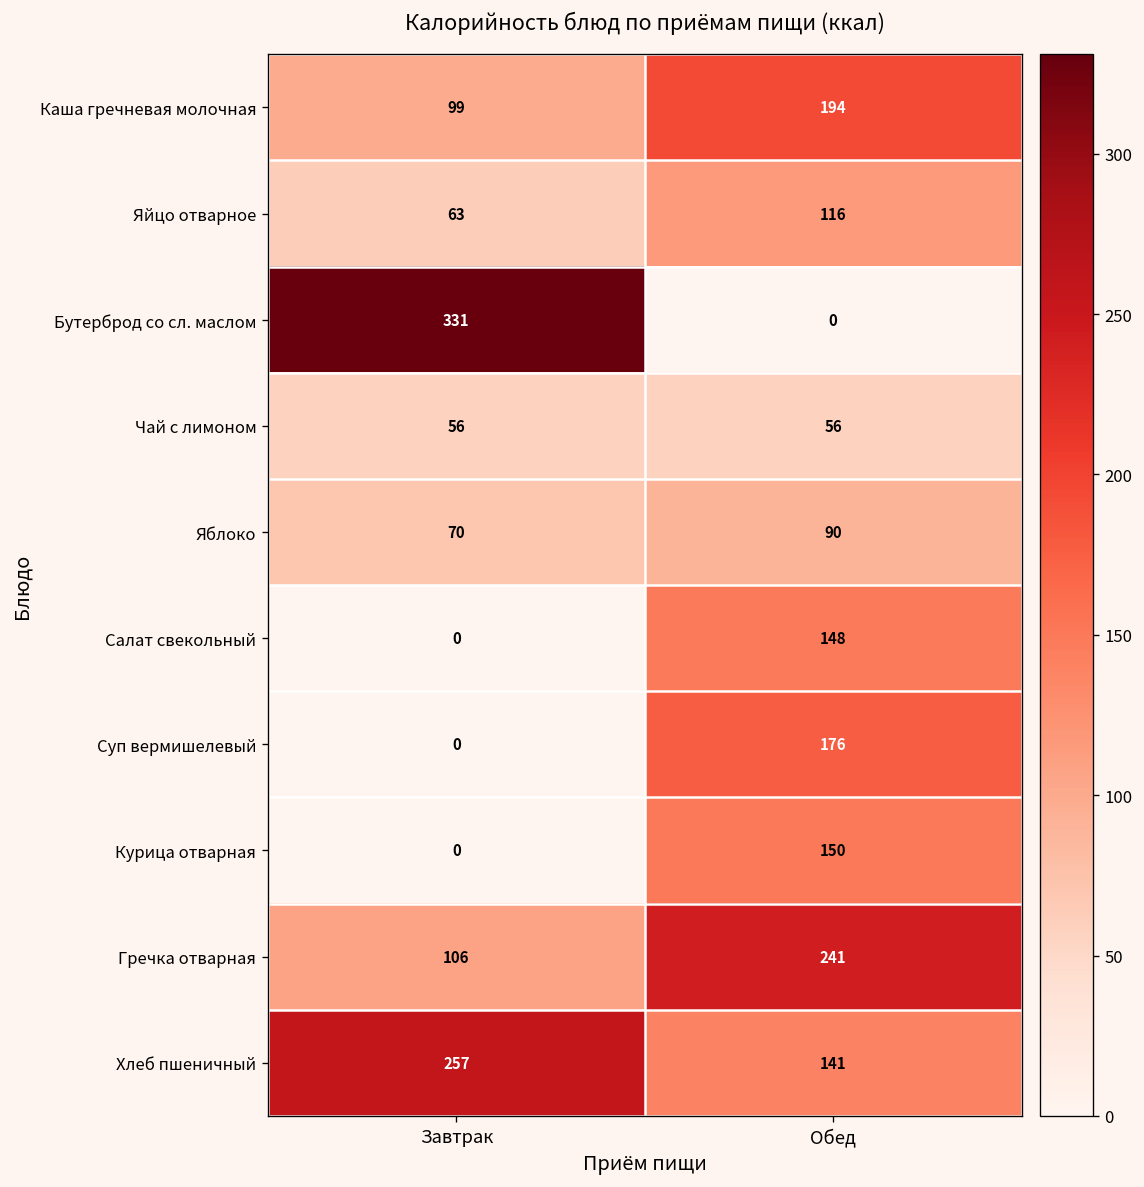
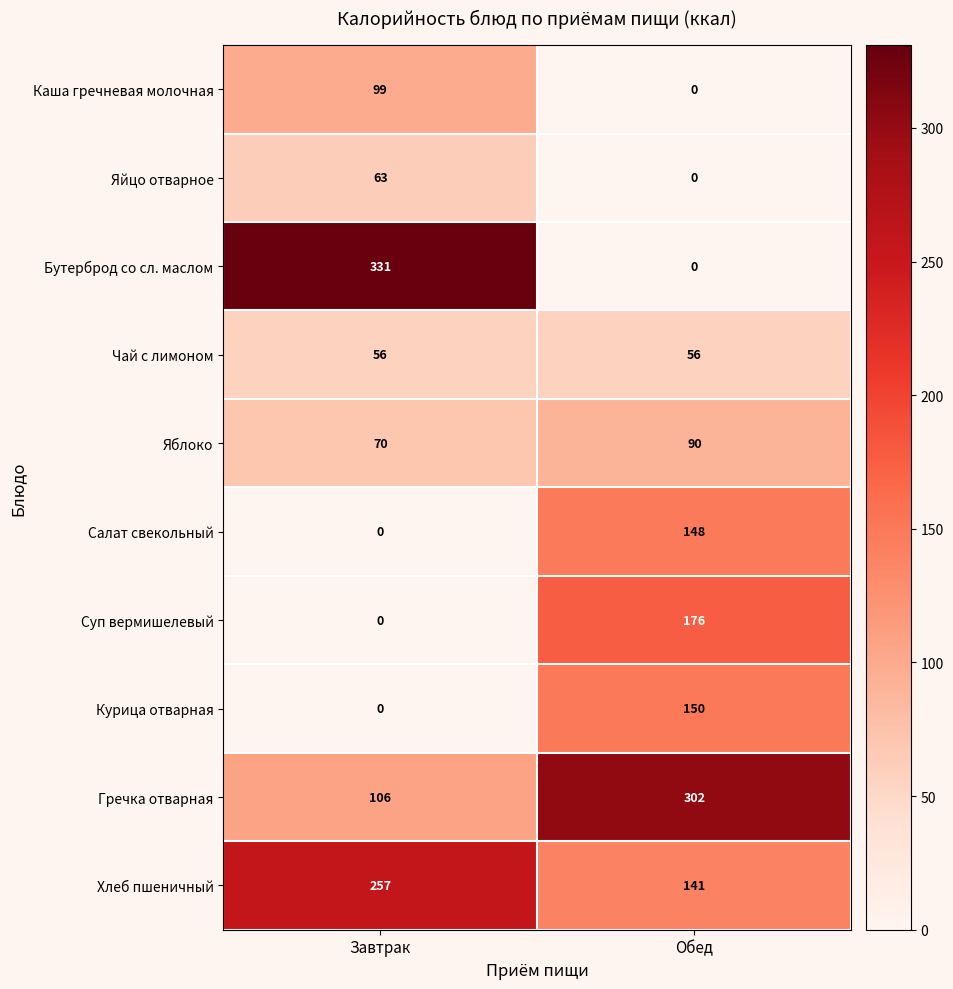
Каша гречневая молочная, Обед: 194 -> 0
Яйцо отварное, Обед: 116 -> 0
Гречка отварная, Обед: 241 -> 302
